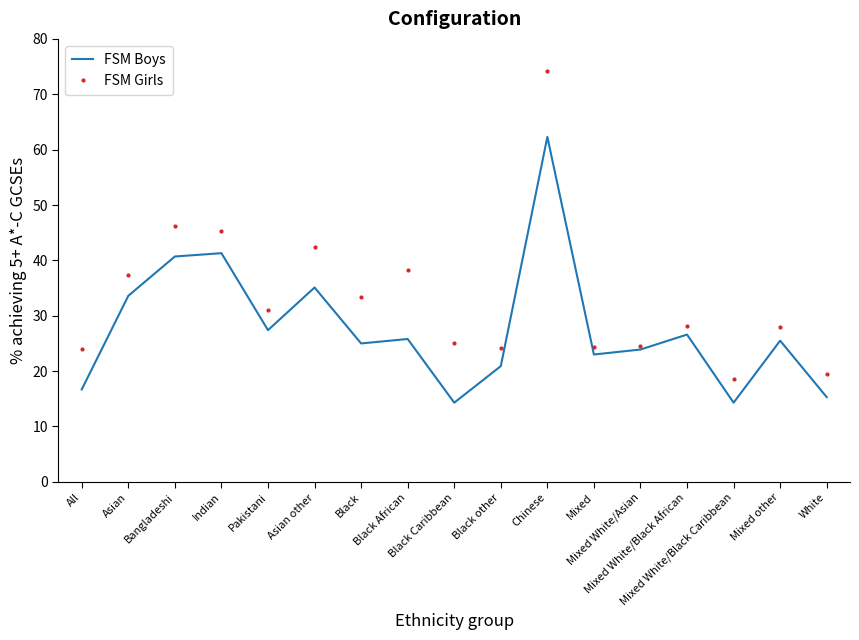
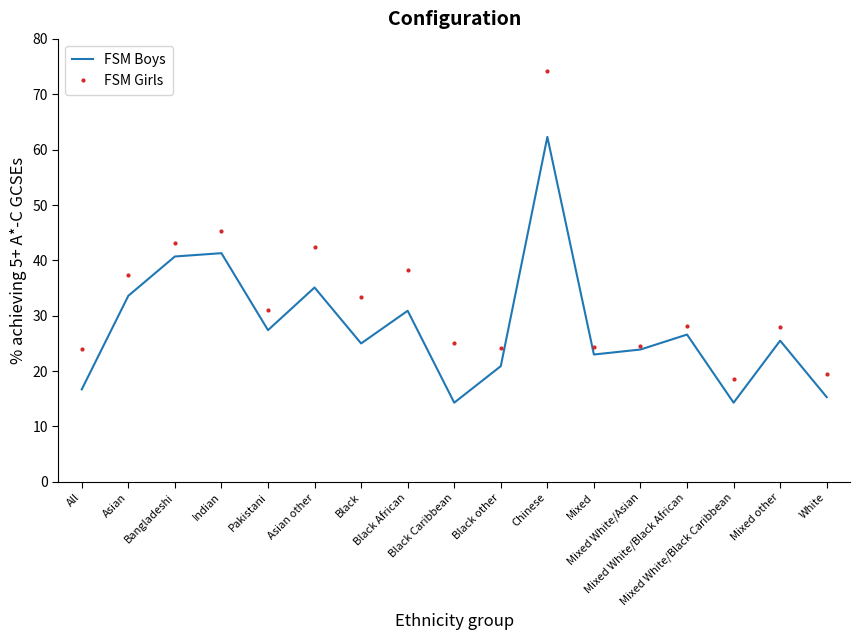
FSM Girls, Bangladeshi: 46 -> 43
FSM Boys, Black African: 26 -> 31
